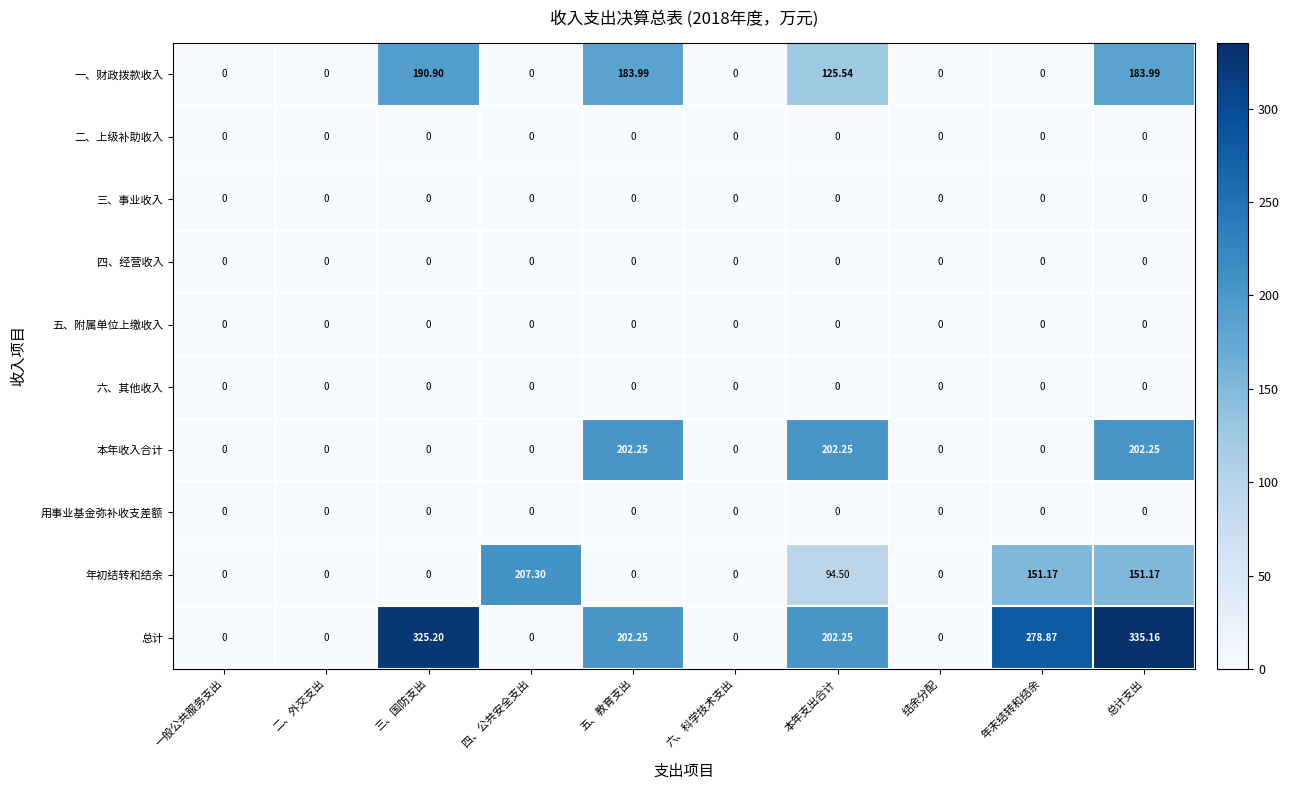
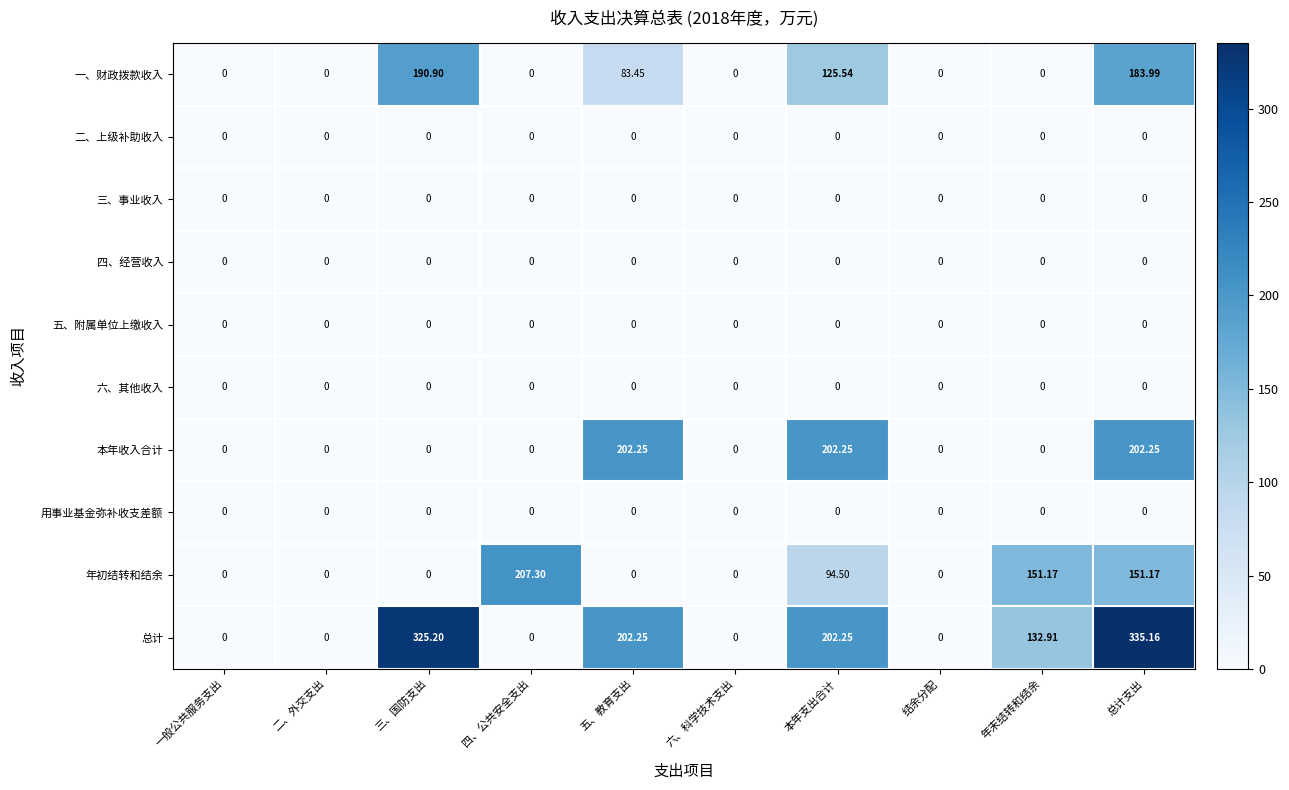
一、财政拨款收入, 五、教育支出: 183.99 -> 83.45
总计, 年末结转和结余: 278.87 -> 132.91
